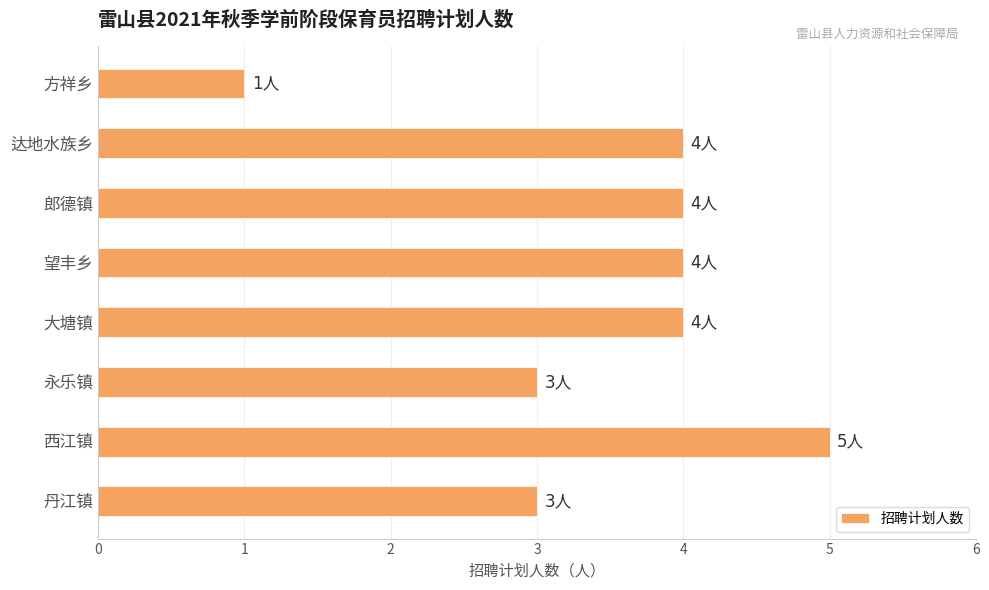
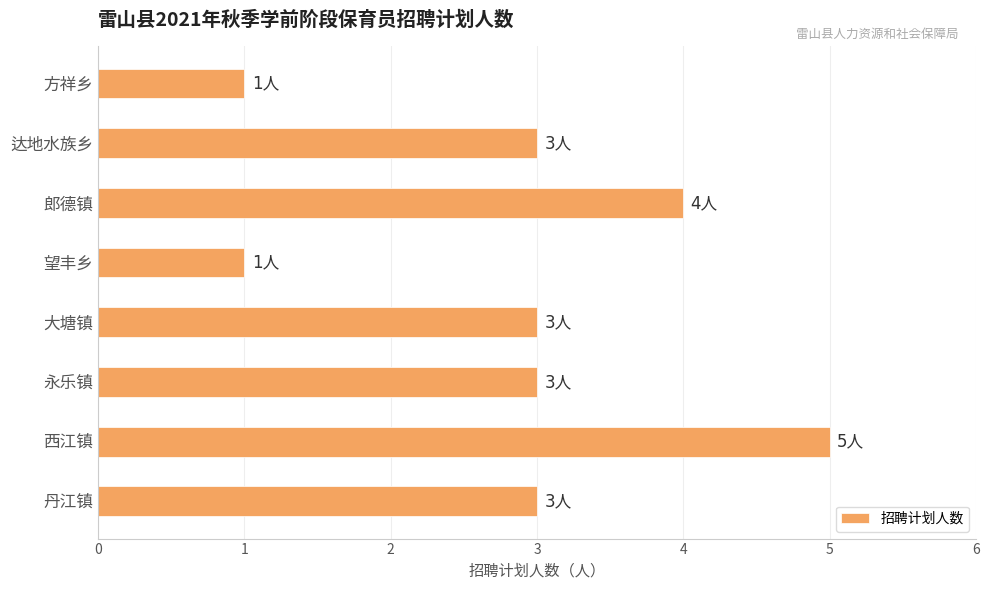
达地水族乡: 4人 -> 3人
望丰乡: 4人 -> 1人
大塘镇: 4人 -> 3人
